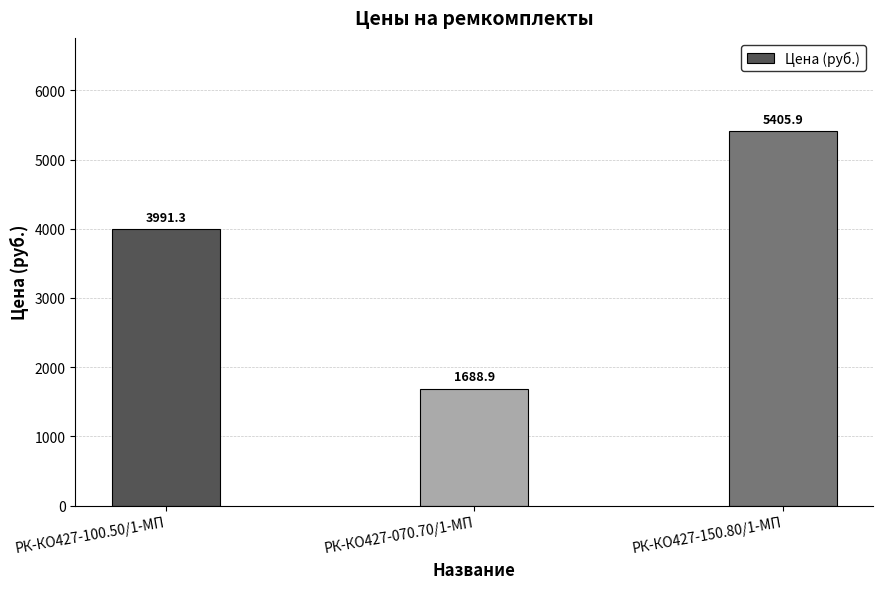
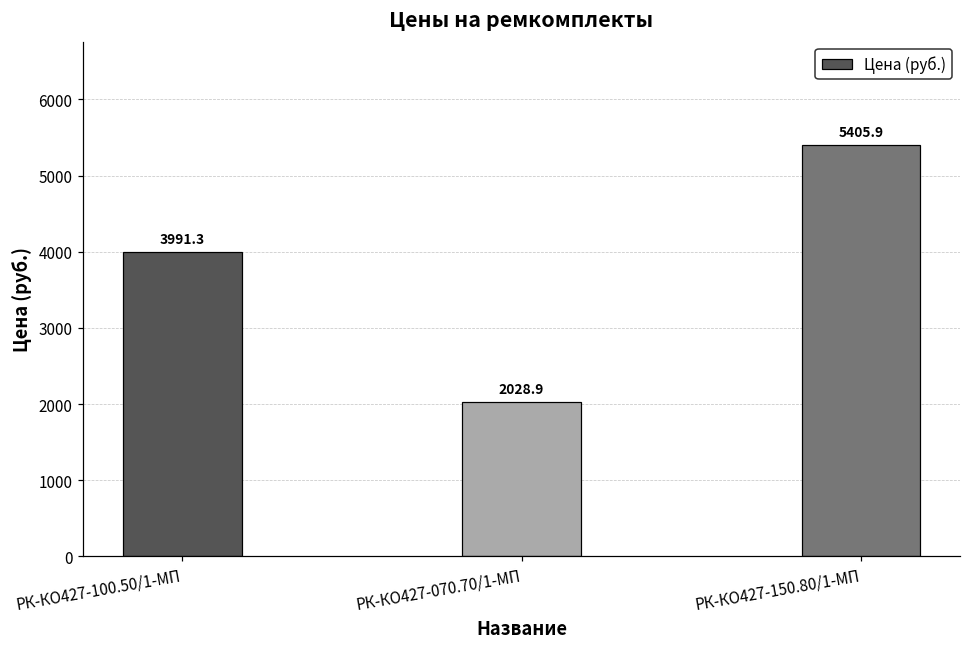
РК-КО427-070.70/1-МП: 1688.9 -> 2028.9
